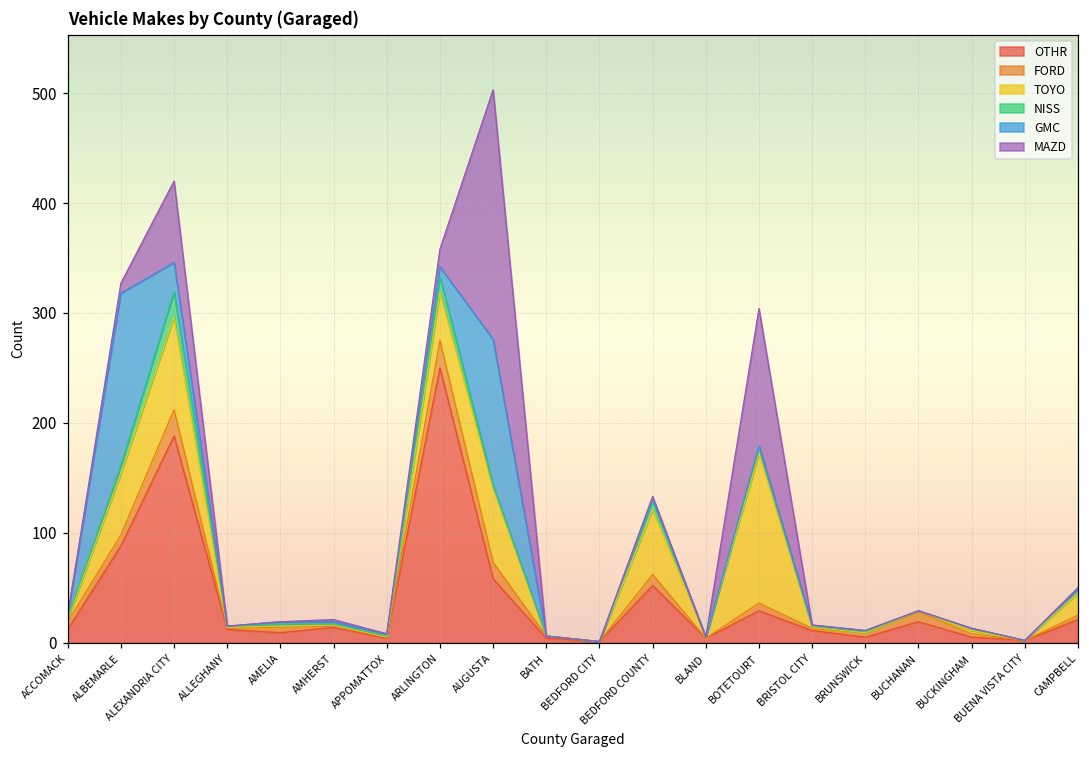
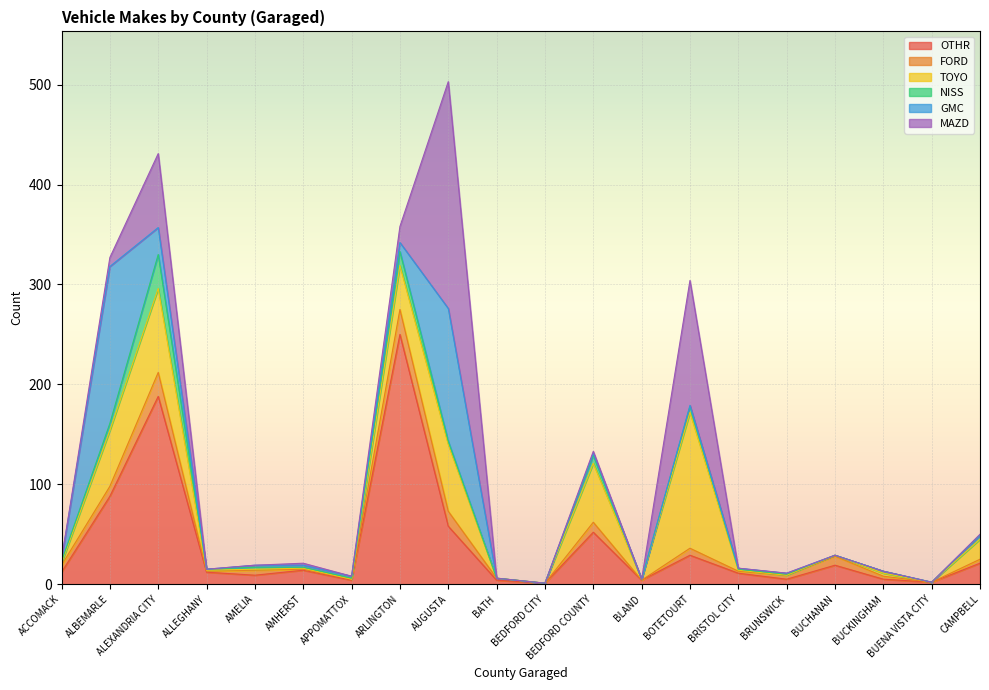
NISS, ALEXANDRIA CITY: 20 -> 30
